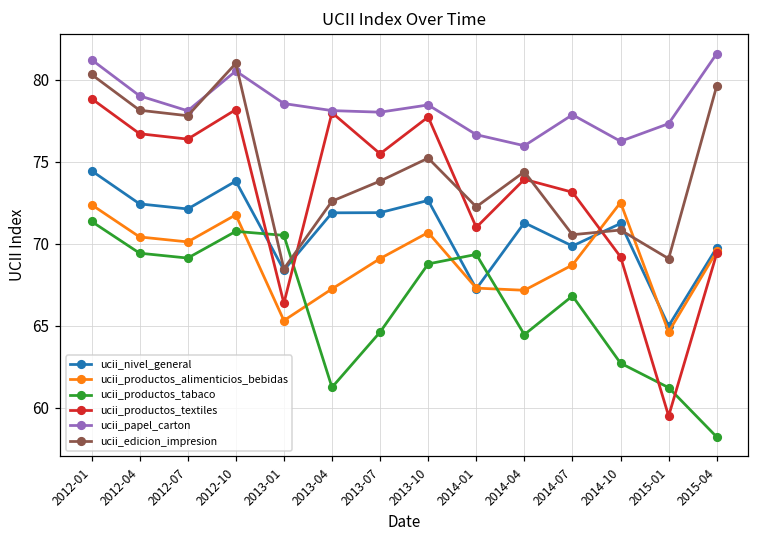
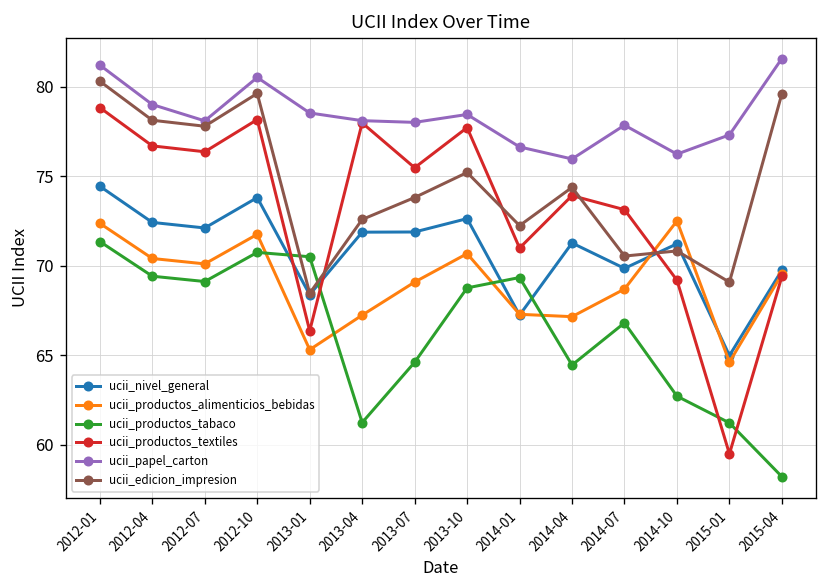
ucii_edicion_impresion, 2012-10: 81.0 -> 79.6
